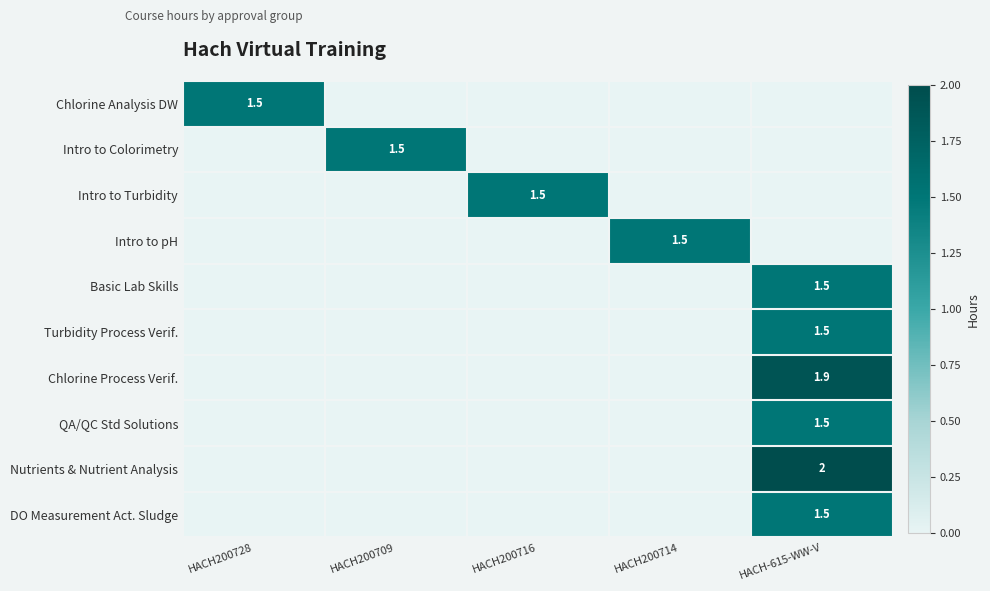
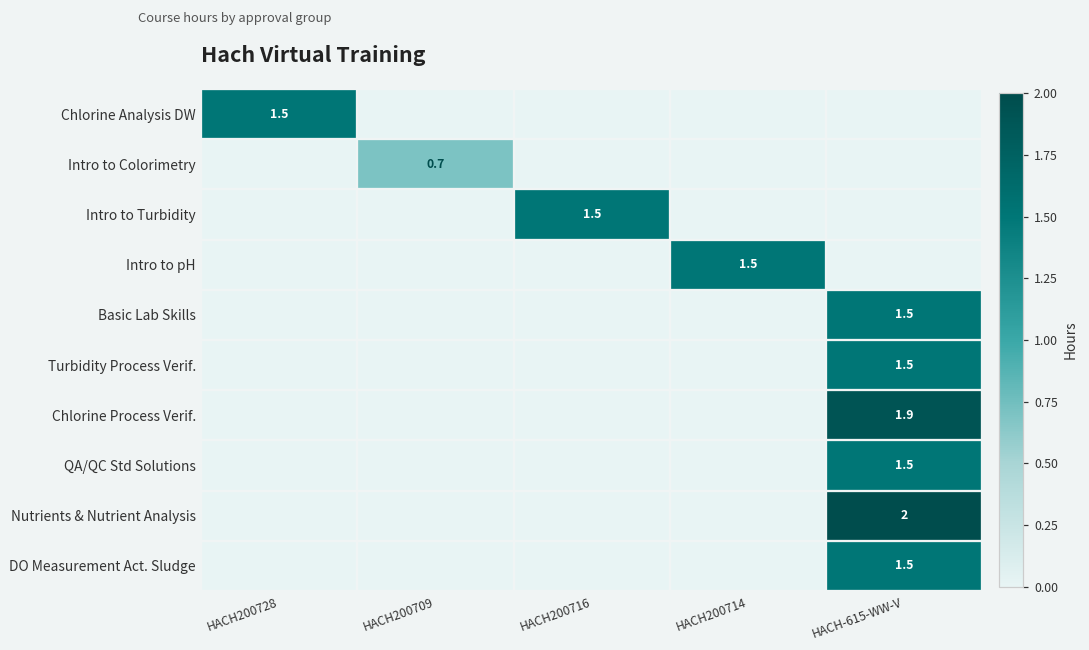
Intro to Colorimetry, HACH200709: 1.5 -> 0.7
